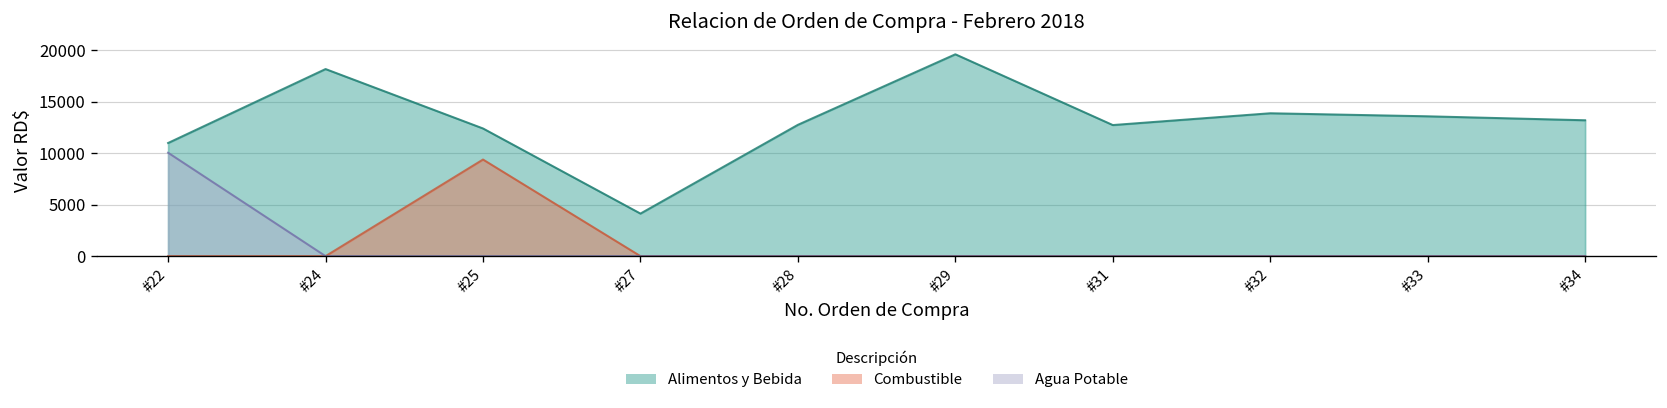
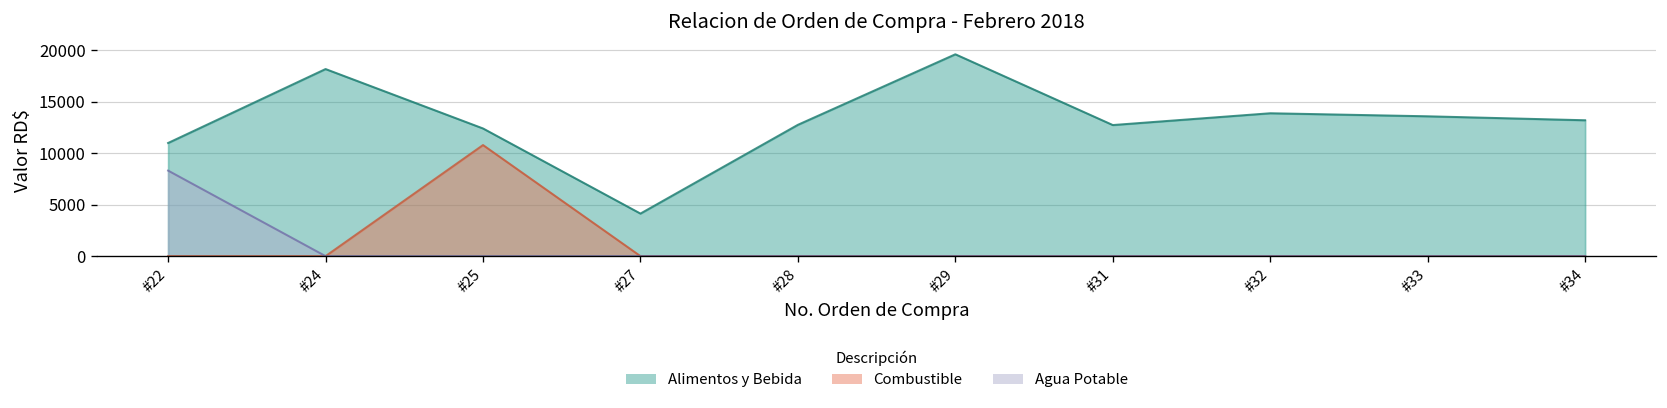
Agua Potable, #22: 10000 -> 8000
Combustible, #25: 9000 -> 11000
